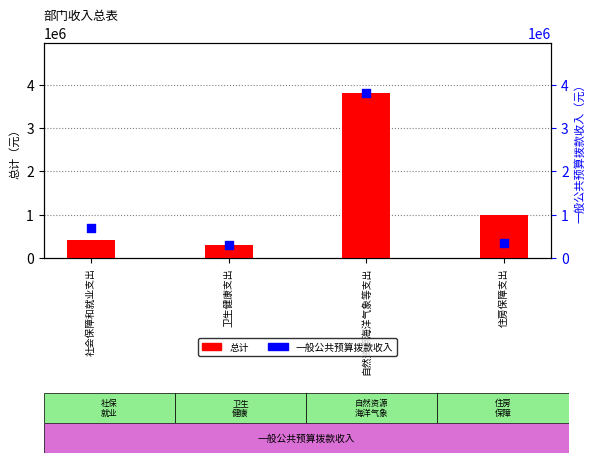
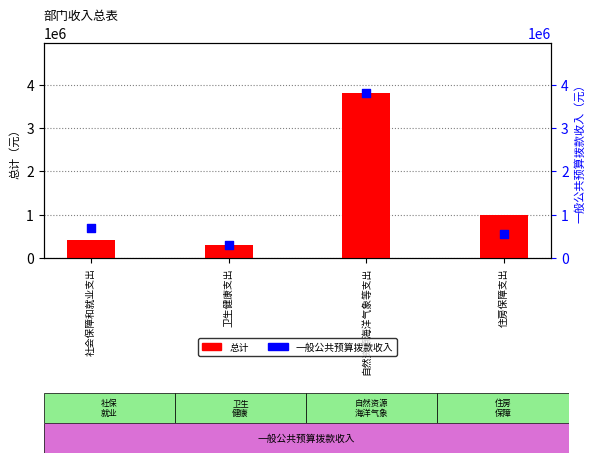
一般公共预算拨款收入, 住房保障支出: 400000 -> 600000
